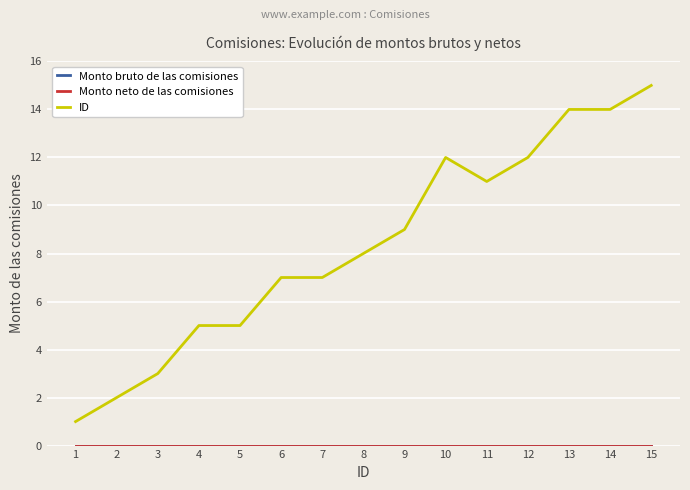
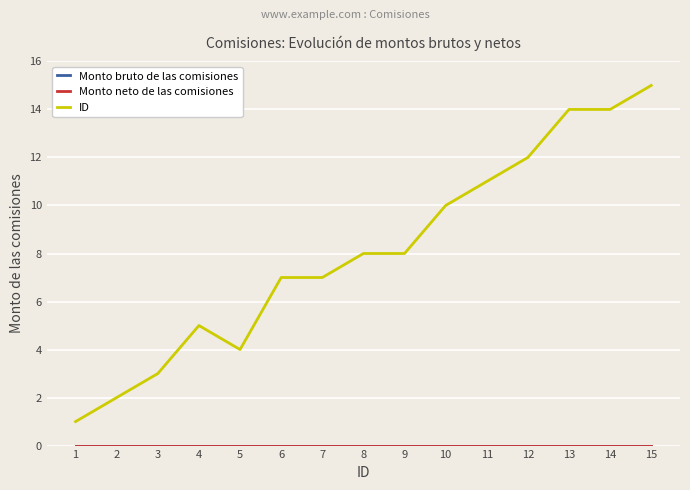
ID, 5: 5 -> 4
ID, 9: 9 -> 8
ID, 10: 12 -> 10
